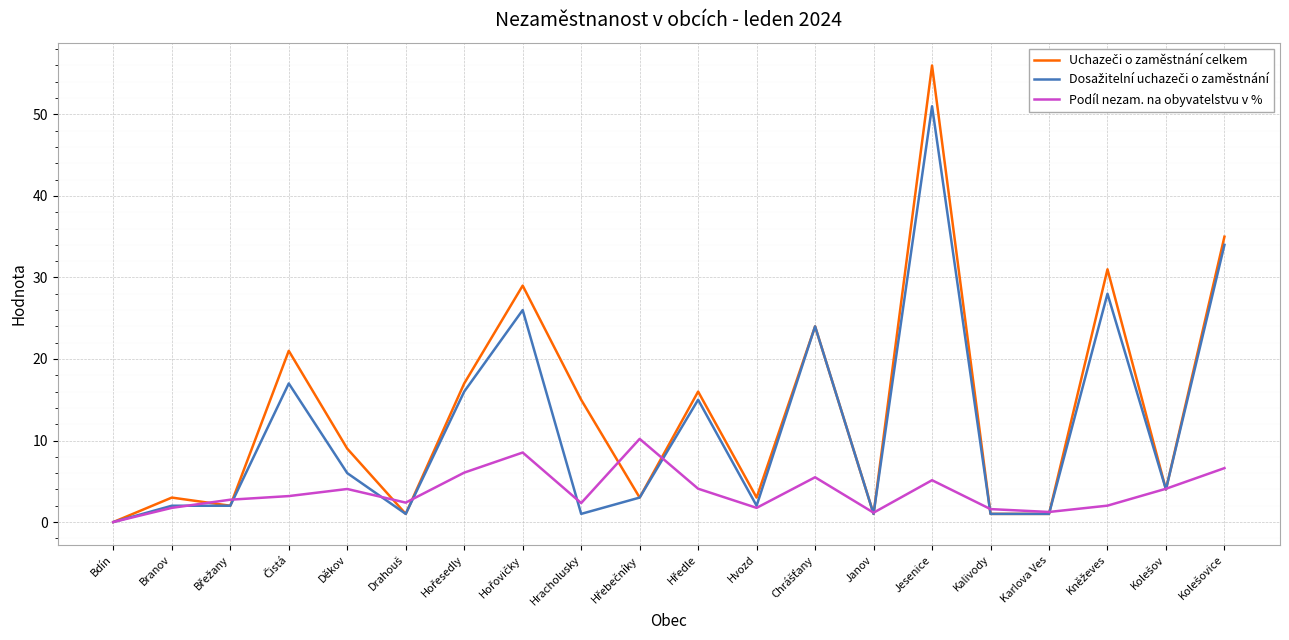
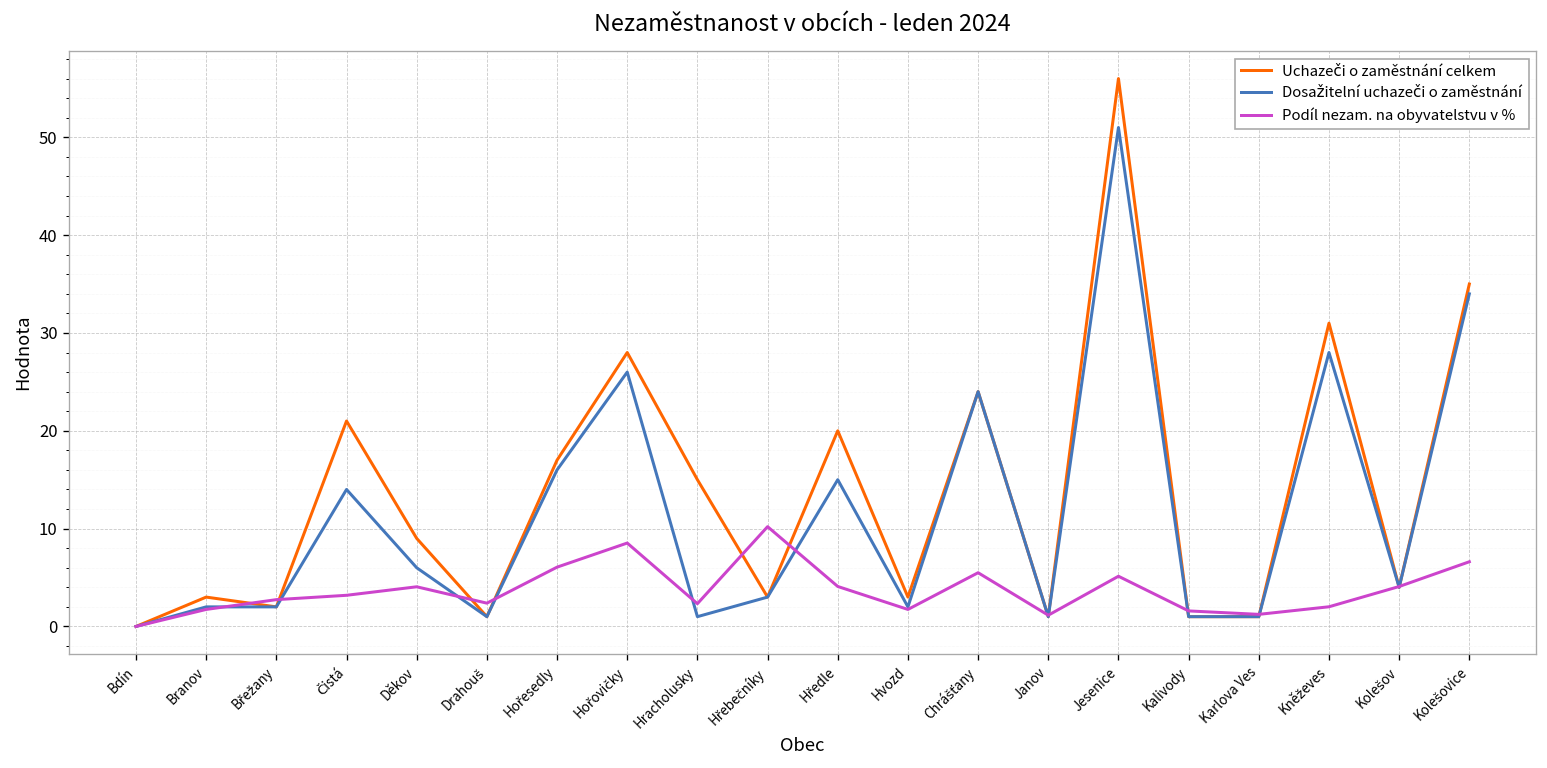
Dosažitelní uchazeči o zaměstnání, Čistá: 17 -> 14
Uchazeči o zaměstnání celkem, Hořovičky: 29 -> 28
Uchazeči o zaměstnání celkem, Hředle: 16 -> 20
